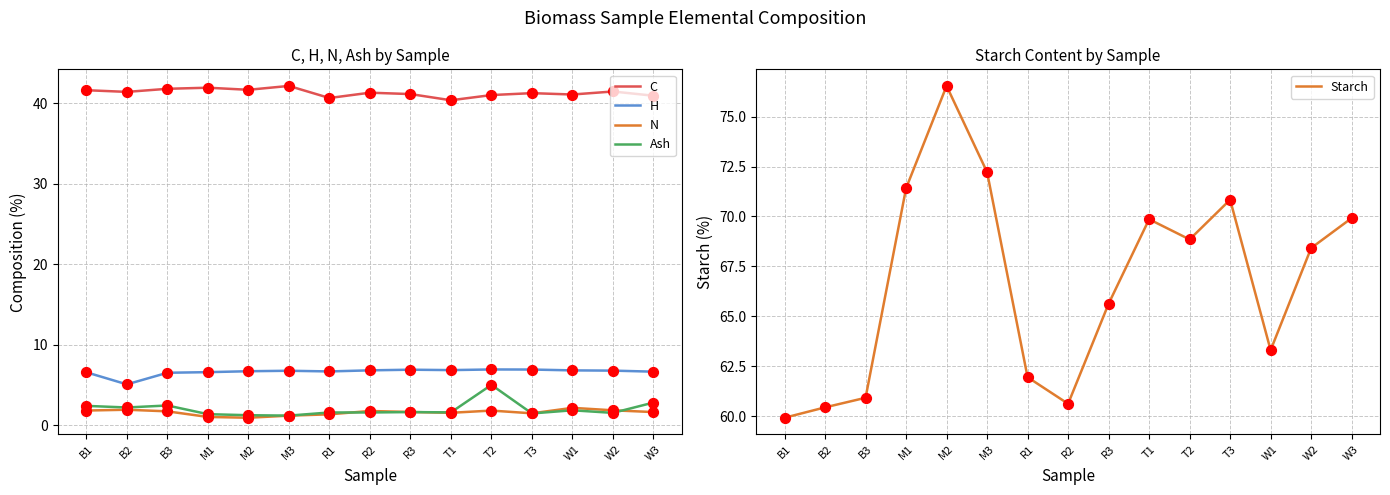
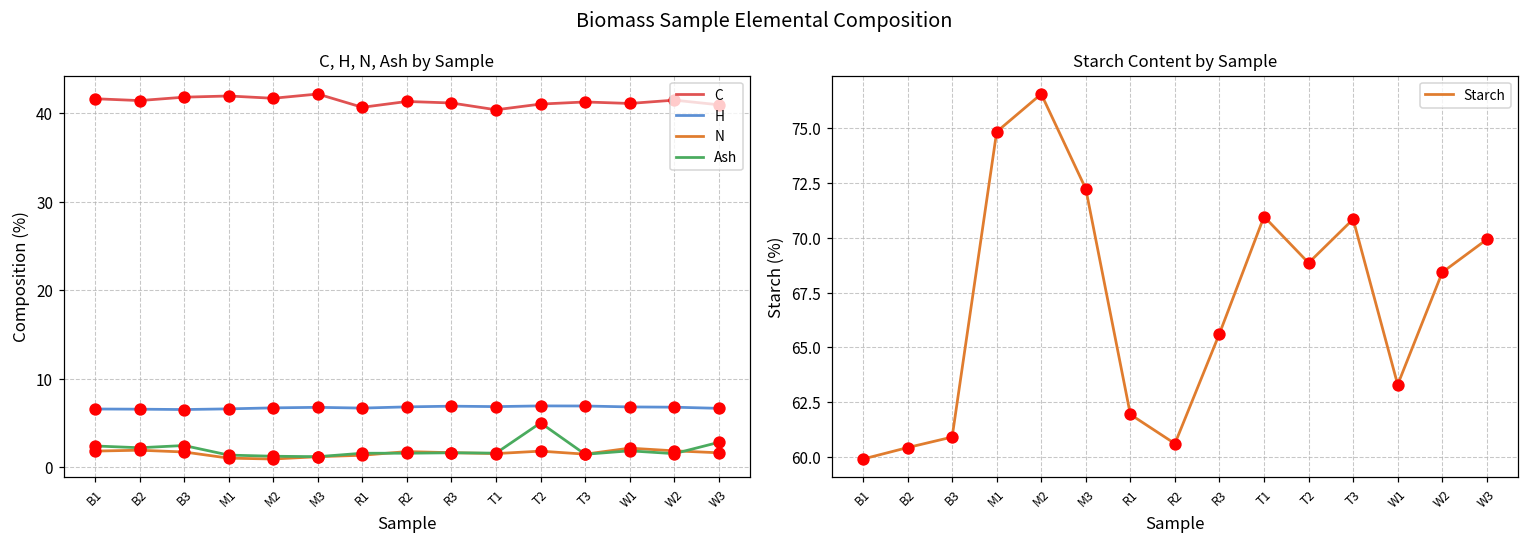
C, H, N, Ash by Sample, H, B2: 5 -> 7
Starch Content by Sample, M1: 71.4 -> 74.8
Starch Content by Sample, T1: 69.9 -> 71.0
